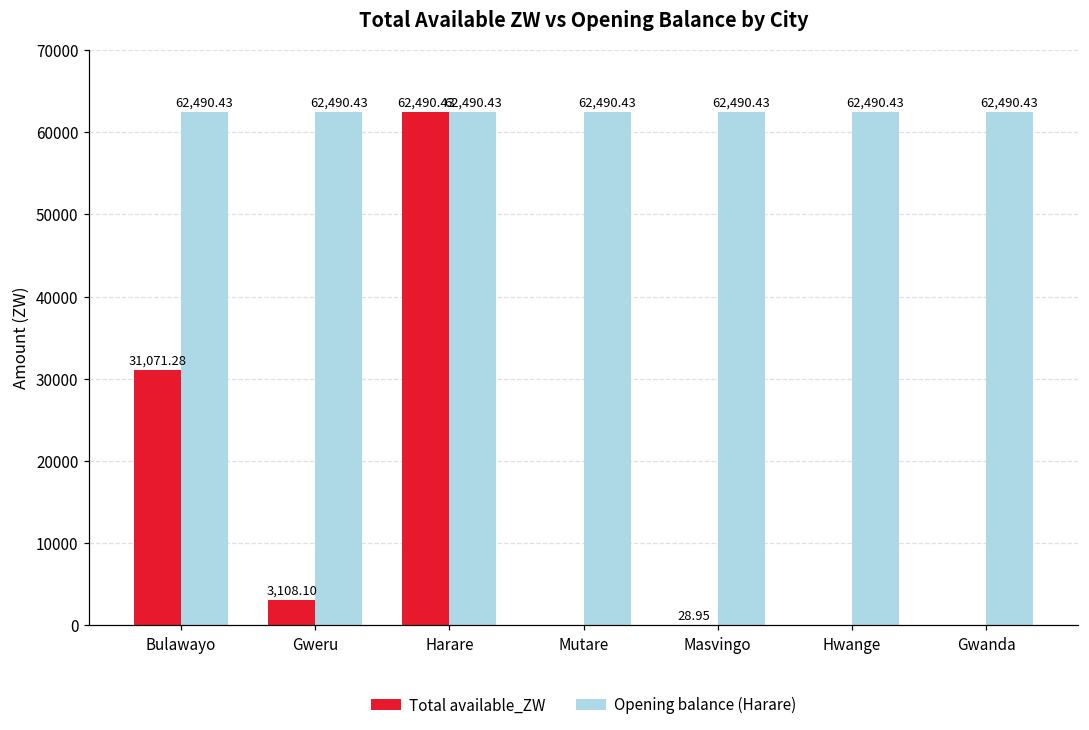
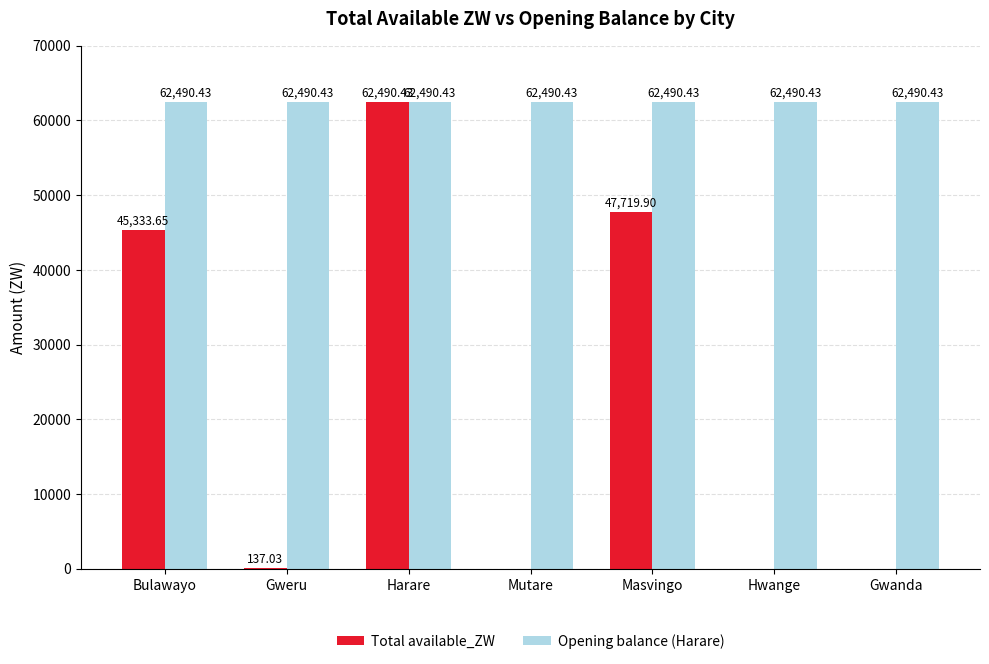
Total available_ZW, Bulawayo: 31,071.28 -> 45,333.65
Total available_ZW, Gweru: 3,108.10 -> 137.03
Total available_ZW, Masvingo: 28.95 -> 47,719.90
